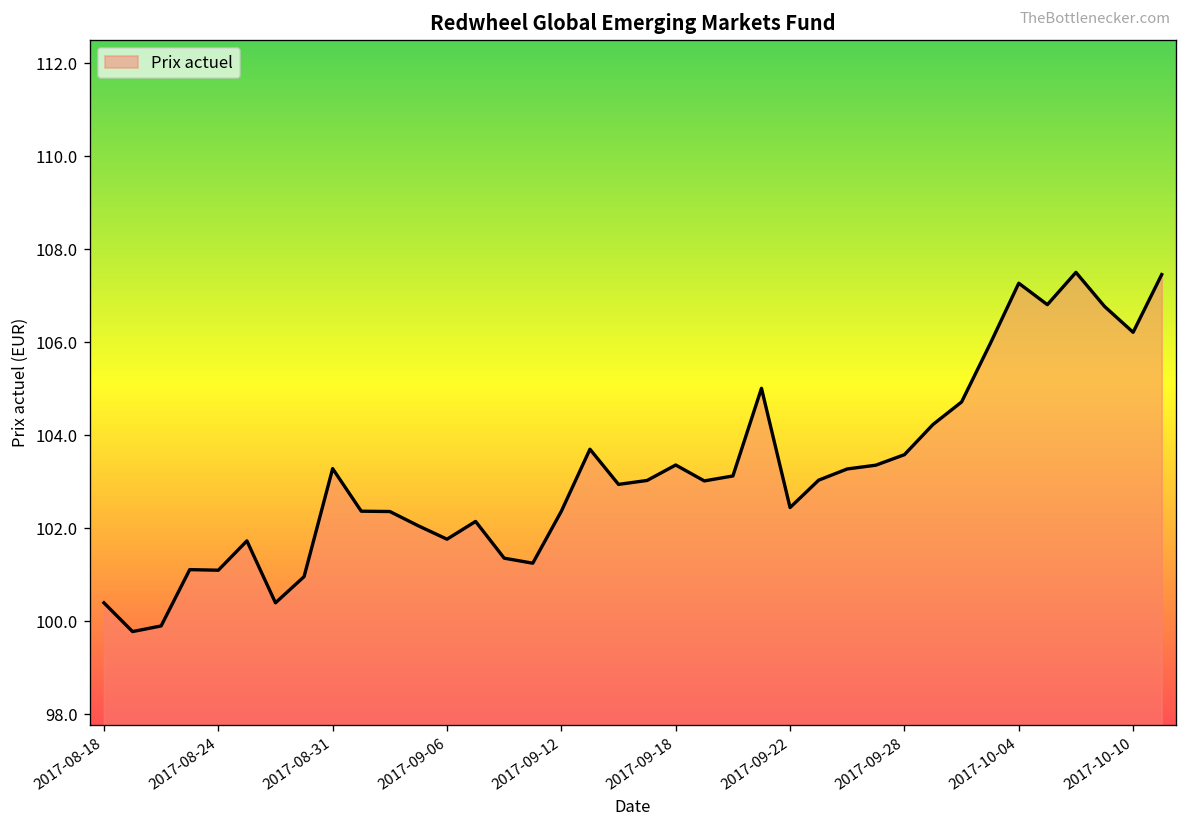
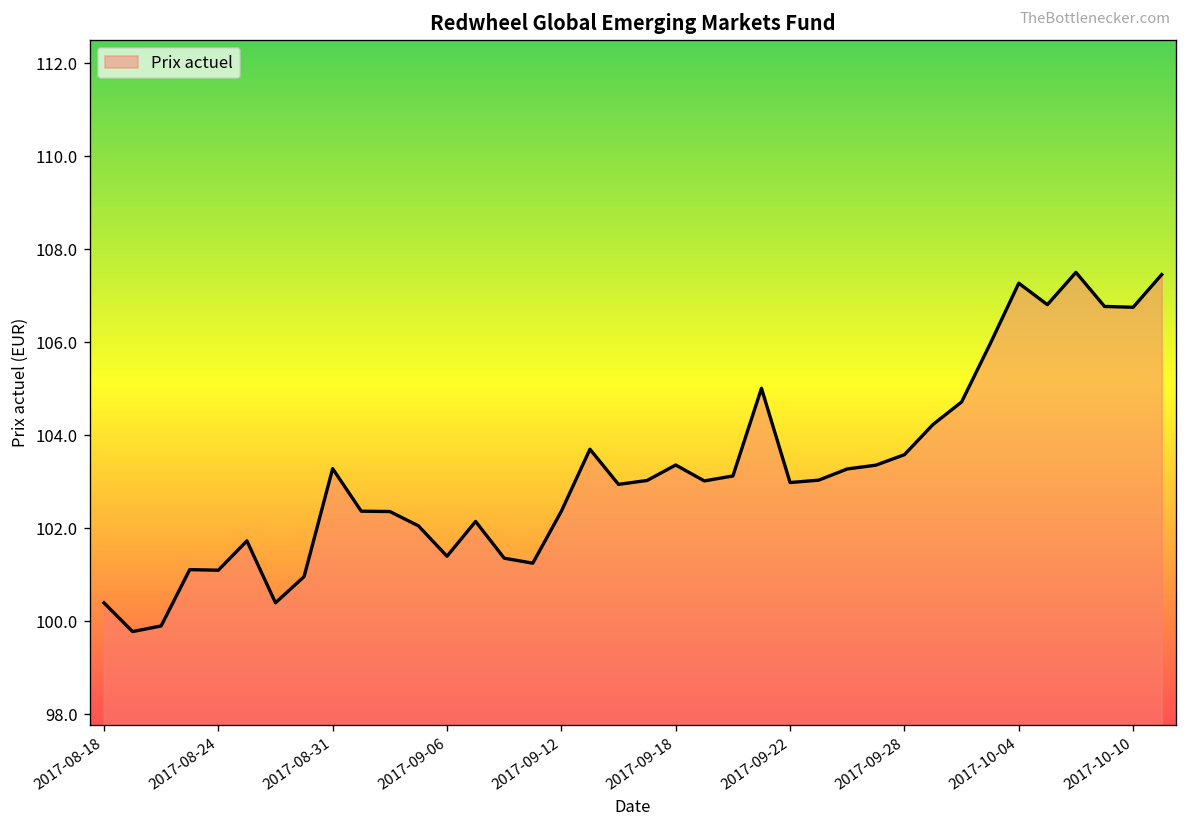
2017-09-06: 101.8 -> 101.4
2017-09-22: 102.4 -> 103.0
2017-10-10: 106.2 -> 106.8
